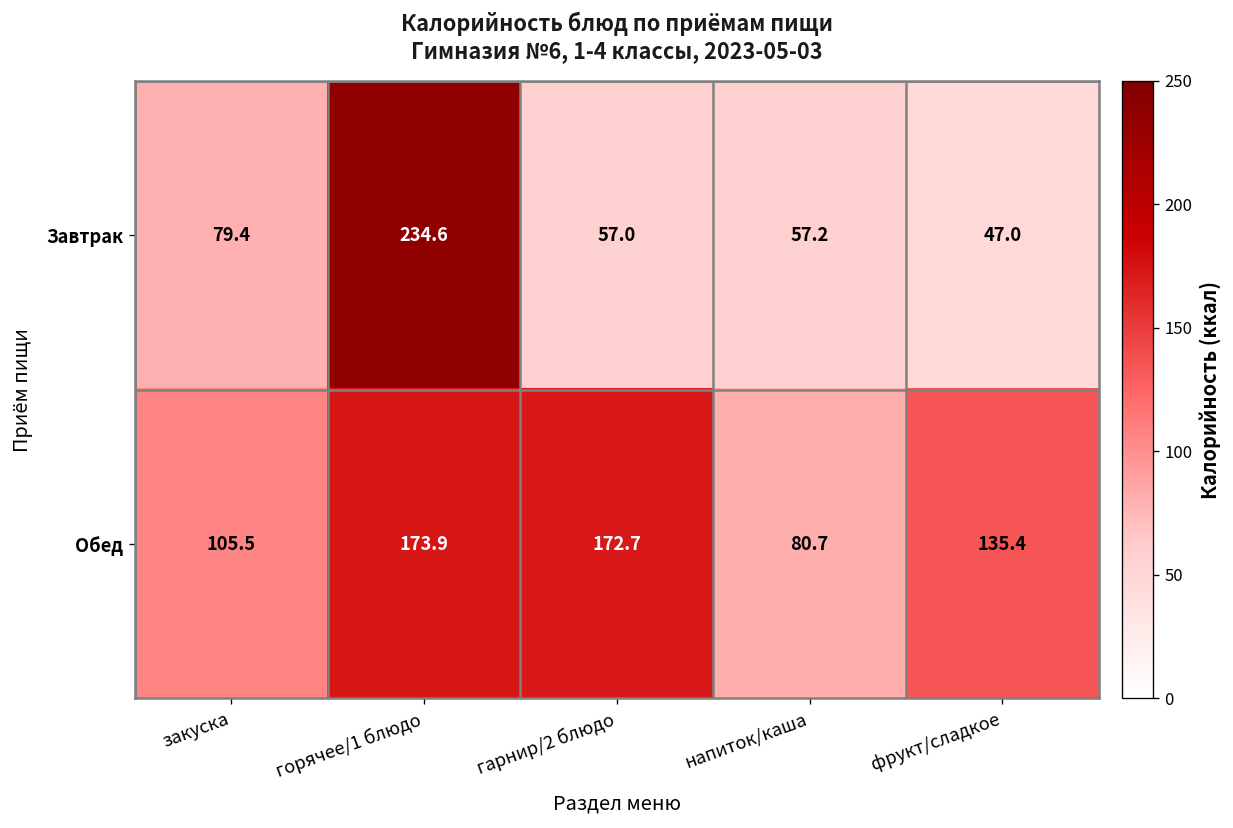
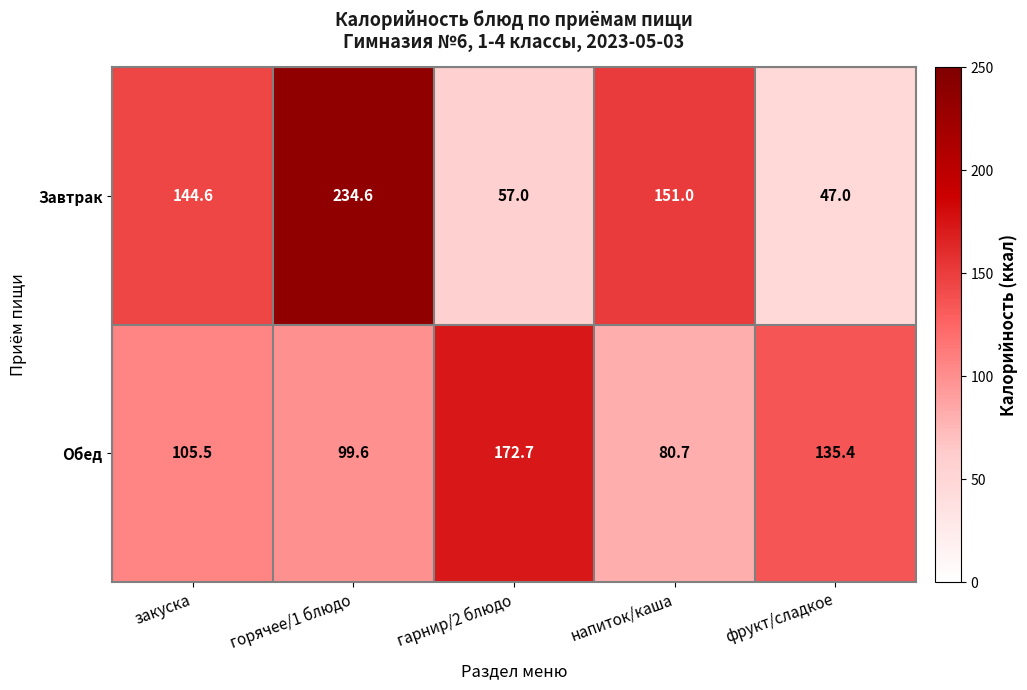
Завтрак, закуска: 79.4 -> 144.6
Завтрак, напиток/каша: 57.2 -> 151.0
Обед, горячее/1 блюдо: 173.9 -> 99.6
